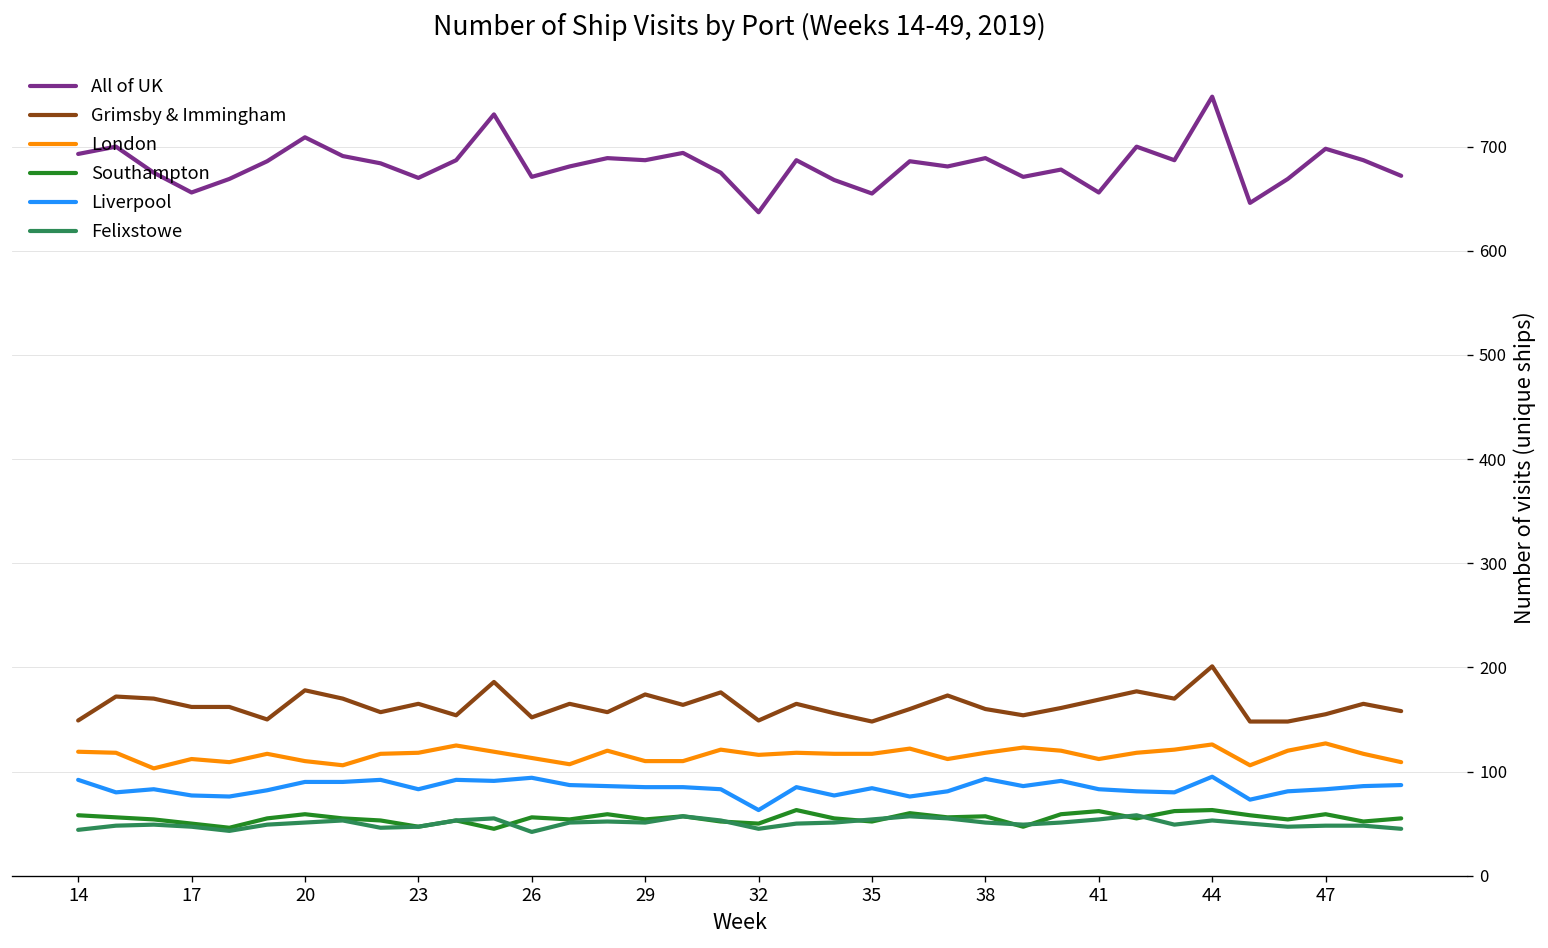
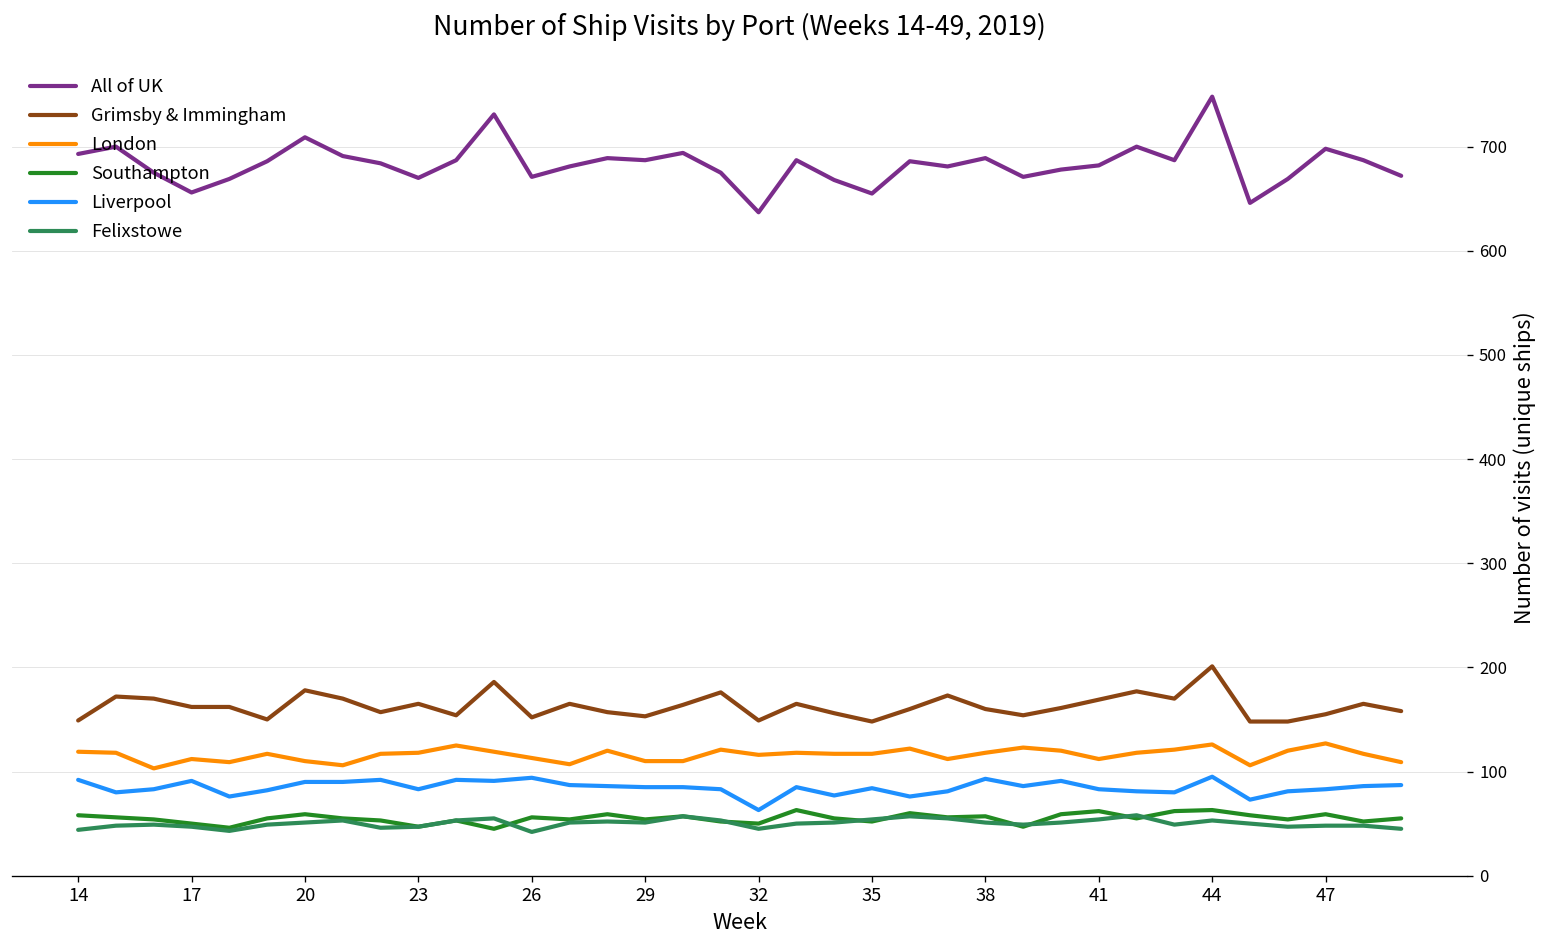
Liverpool, 17: 80 -> 90
Grimsby & Immingham, 29: 170 -> 150
All of UK, 41: 660 -> 680
